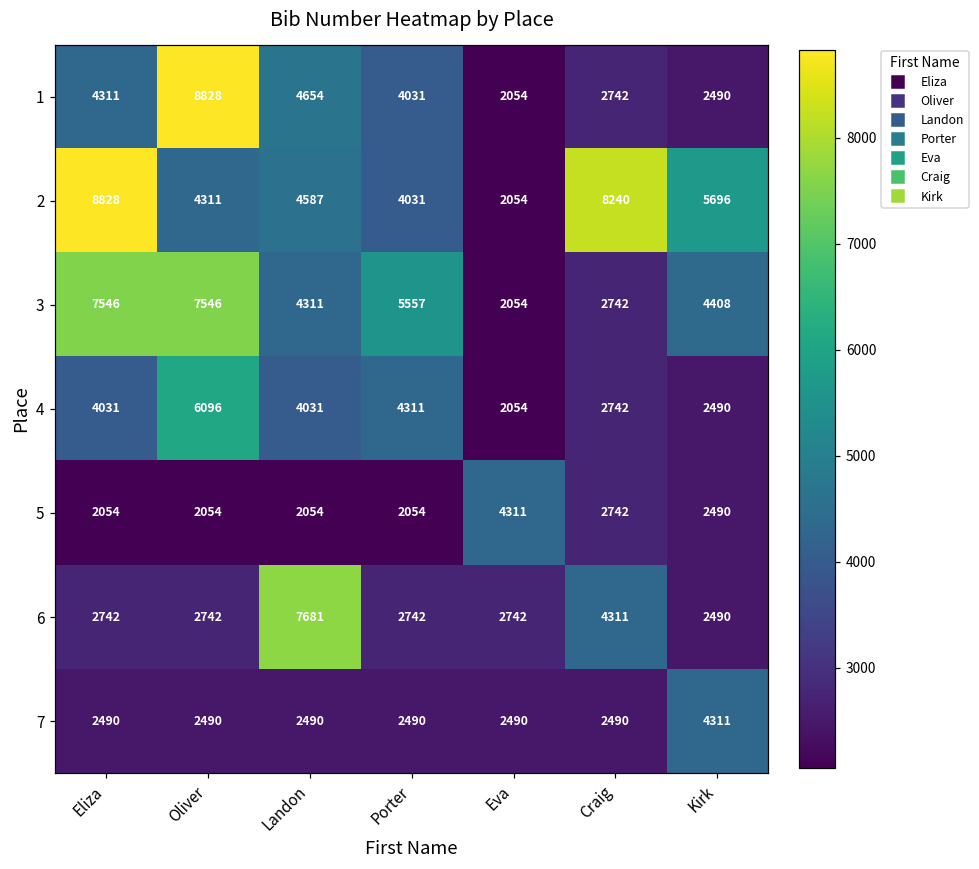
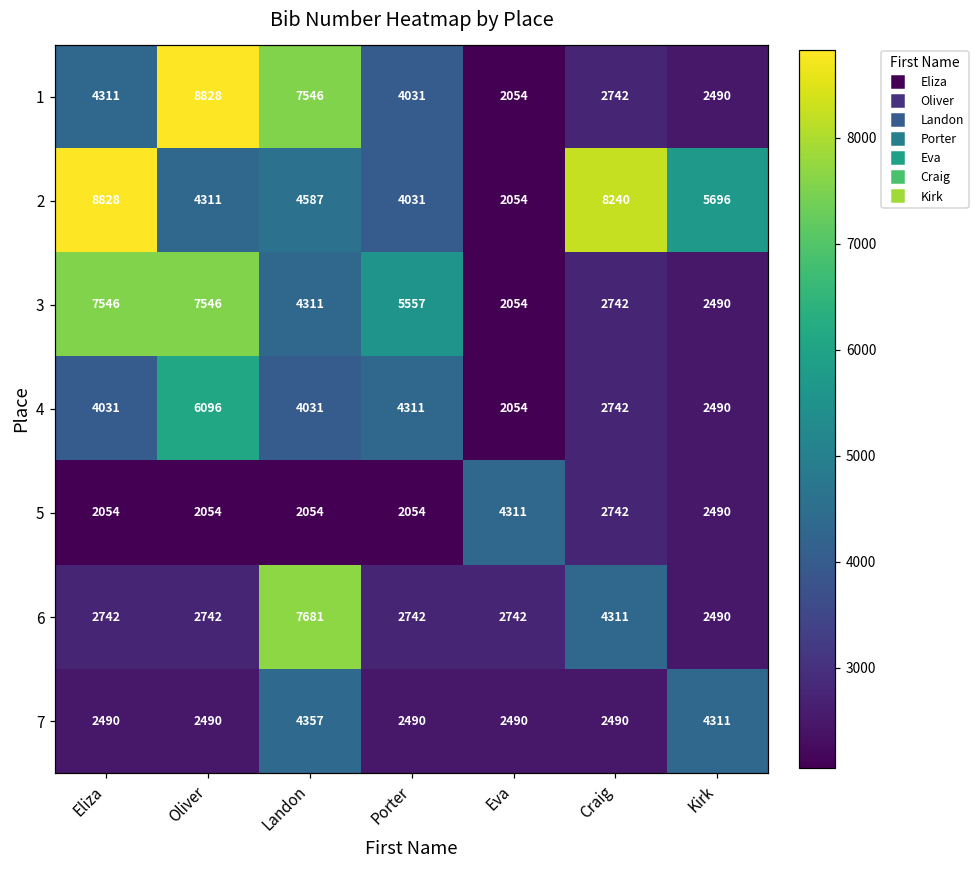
1, Landon: 4654 -> 7546
3, Kirk: 4408 -> 2490
7, Landon: 2490 -> 4357
